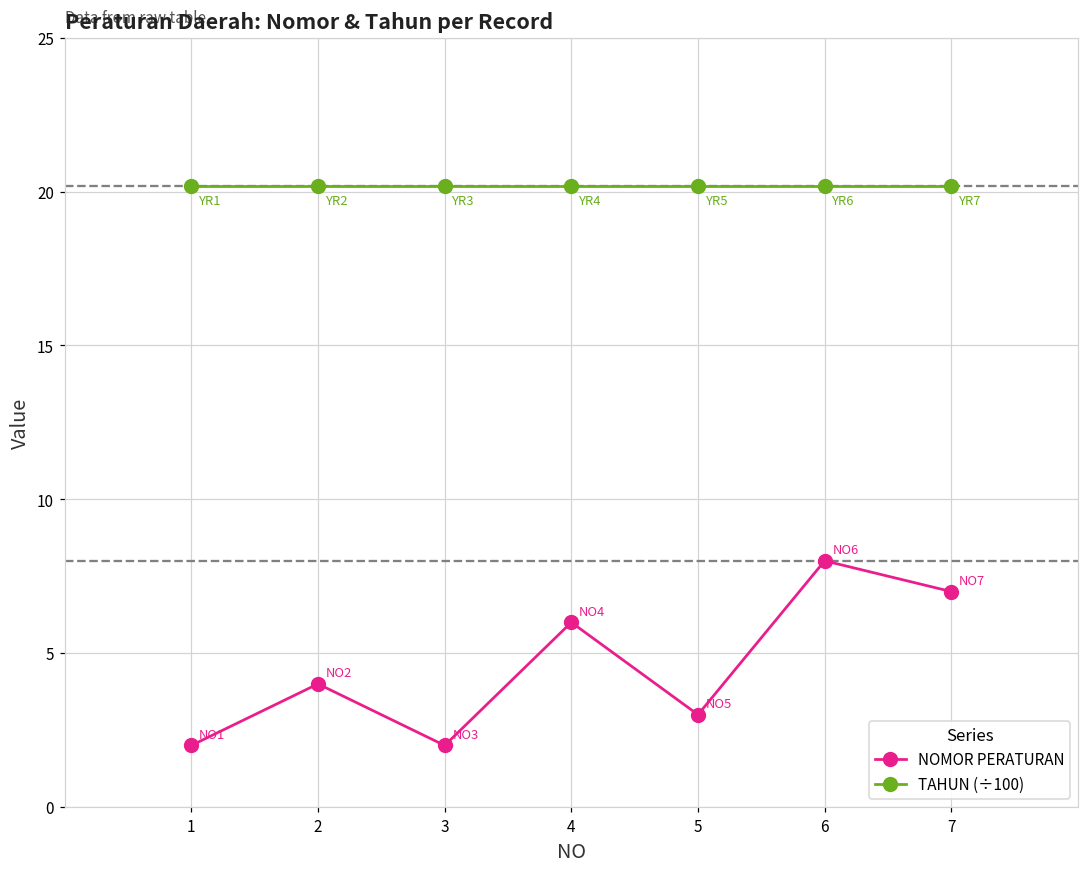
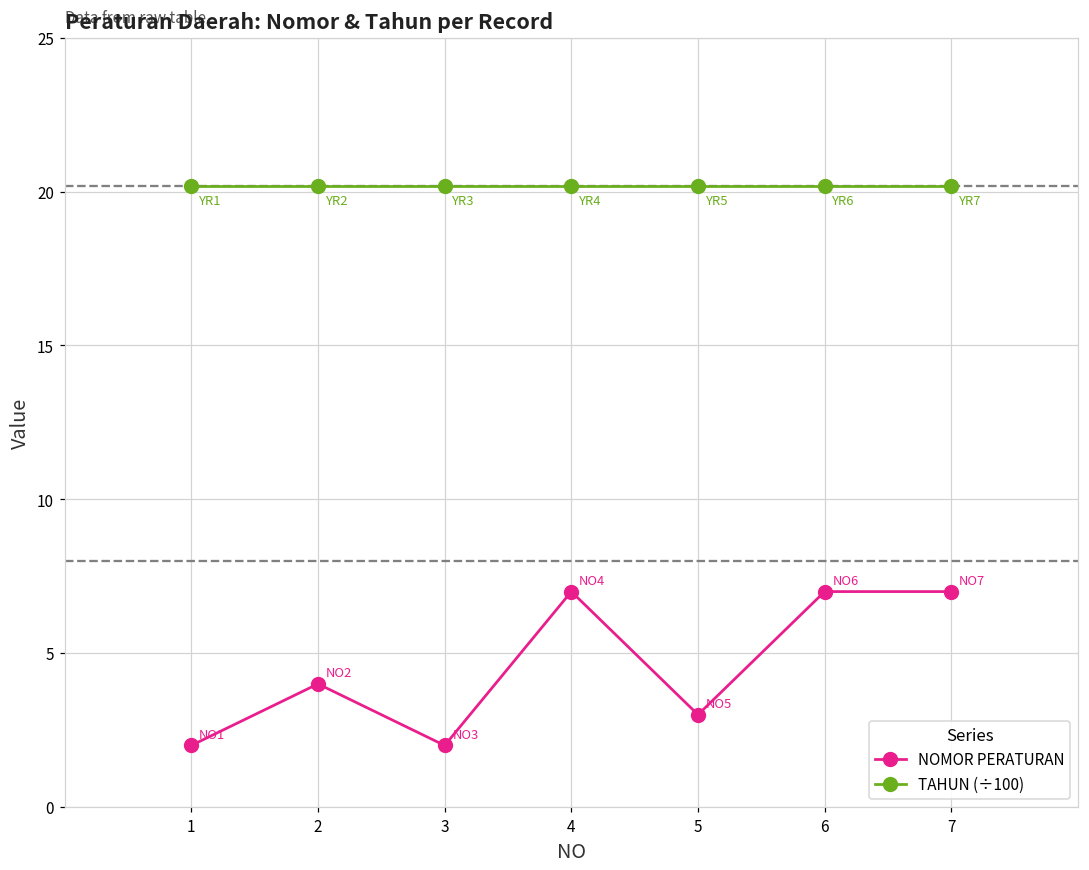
NOMOR PERATURAN, 4: 6 -> 7
NOMOR PERATURAN, 6: 8 -> 7
